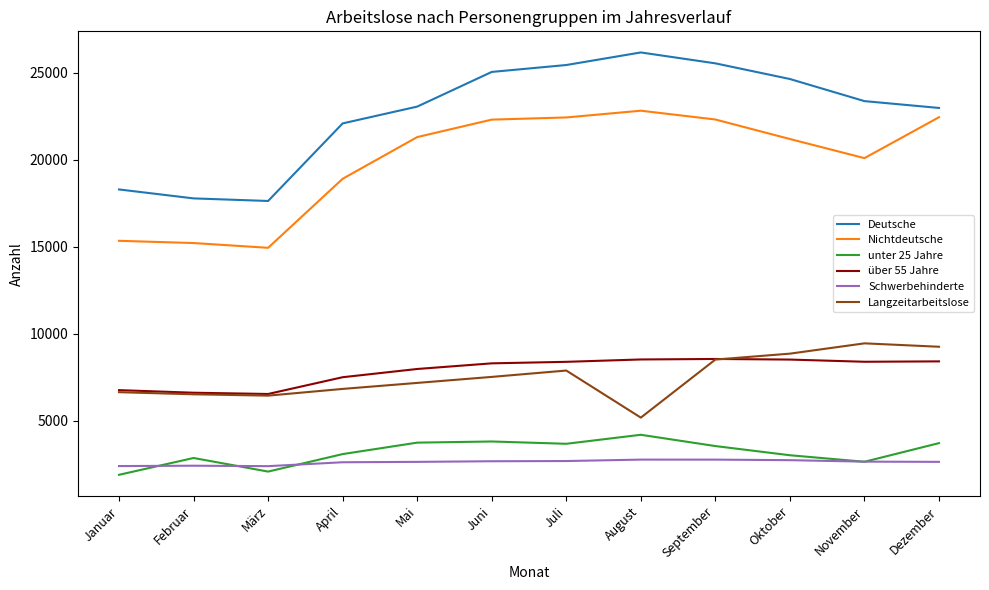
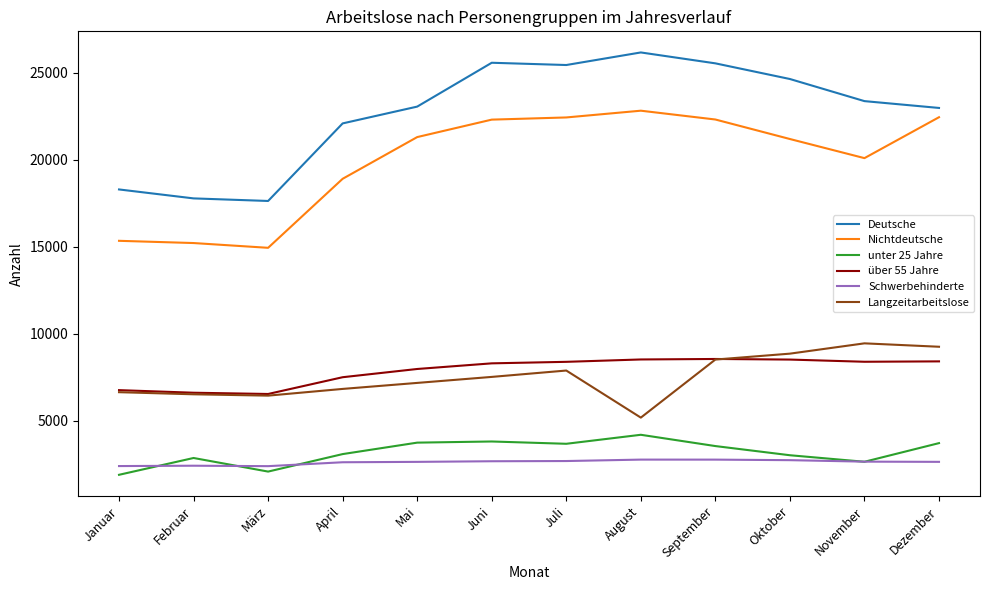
Deutsche, Juni: 25100 -> 25600
